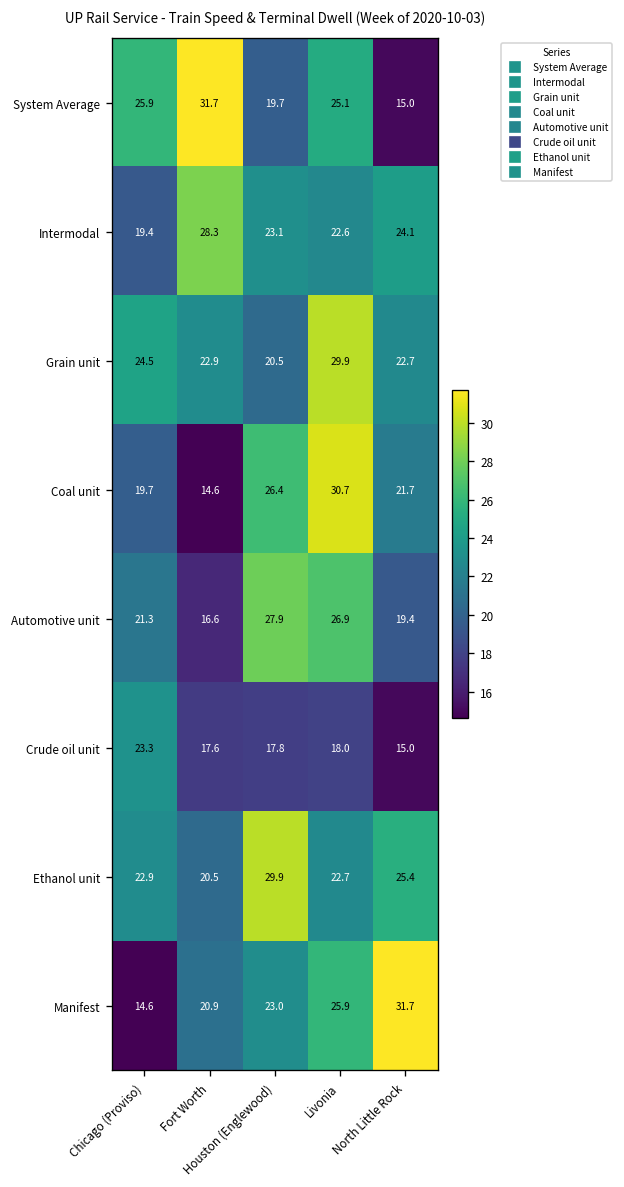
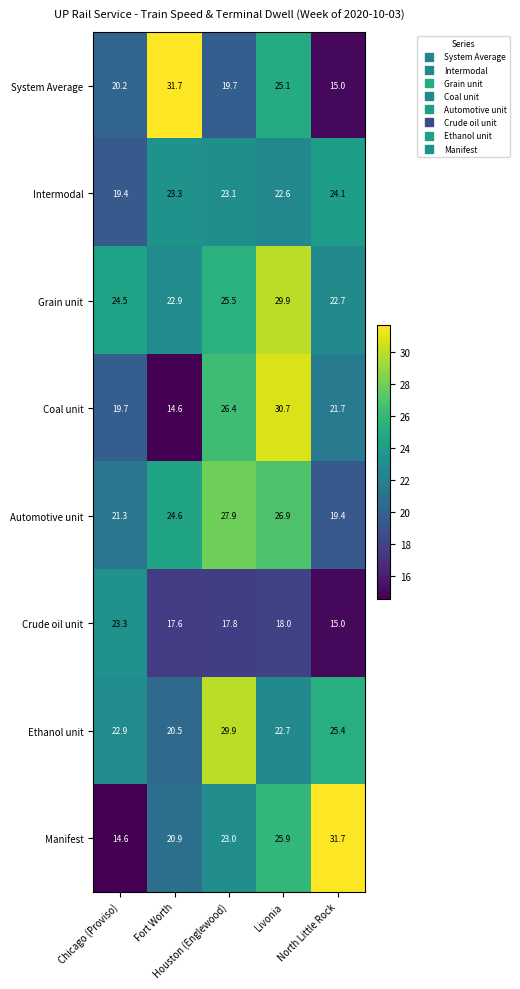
System Average, Chicago (Proviso): 25.9 -> 20.2
Intermodal, Fort Worth: 28.3 -> 23.3
Grain unit, Houston (Englewood): 20.5 -> 25.5
Automotive unit, Fort Worth: 16.6 -> 24.6
